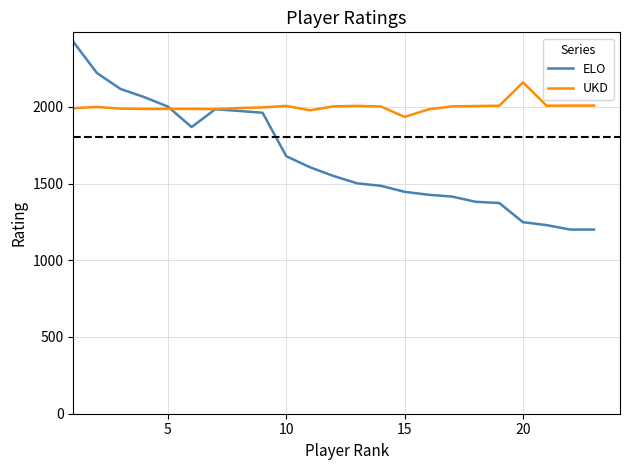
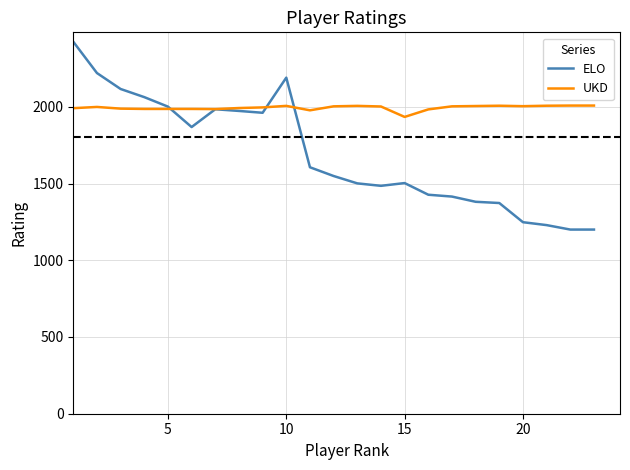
ELO, 10: 1680 -> 2190
ELO, 15: 1450 -> 1500
UKD, 20: 2160 -> 2000
